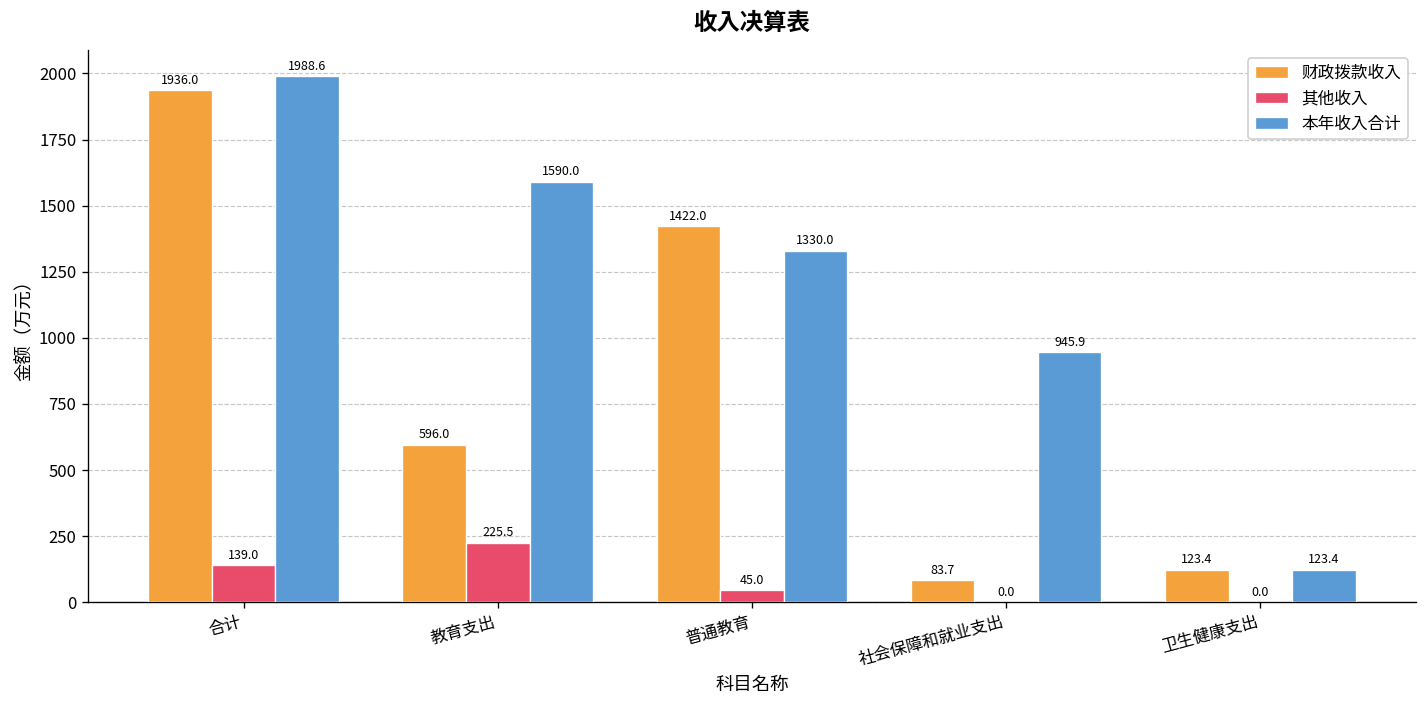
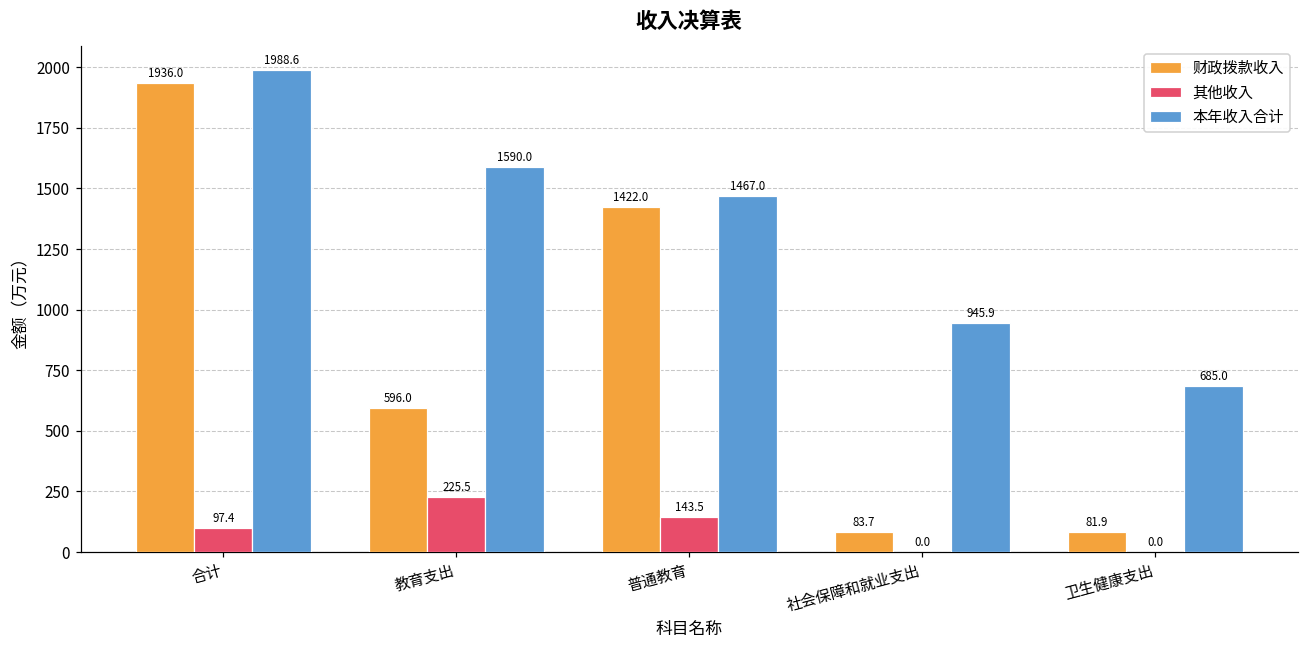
其他收入, 合计: 139.0 -> 97.4
其他收入, 普通教育: 45.0 -> 143.5
本年收入合计, 普通教育: 1330.0 -> 1467.0
财政拨款收入, 卫生健康支出: 123.4 -> 81.9
本年收入合计, 卫生健康支出: 123.4 -> 685.0
